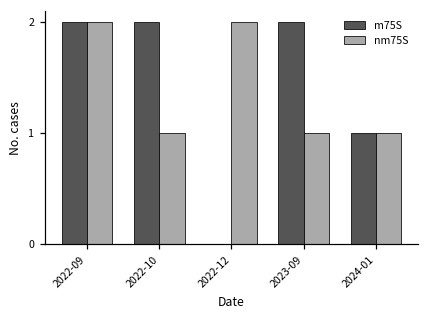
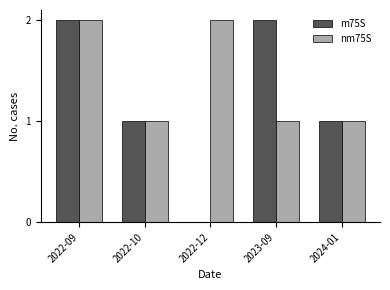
m75S, 2022-10: 2 -> 1
